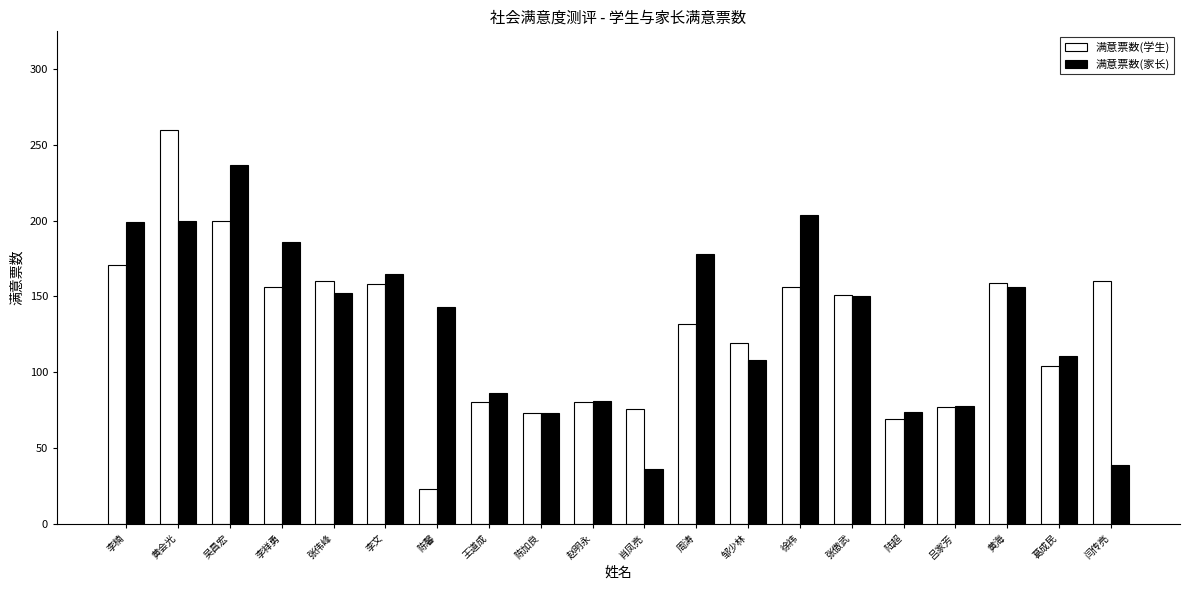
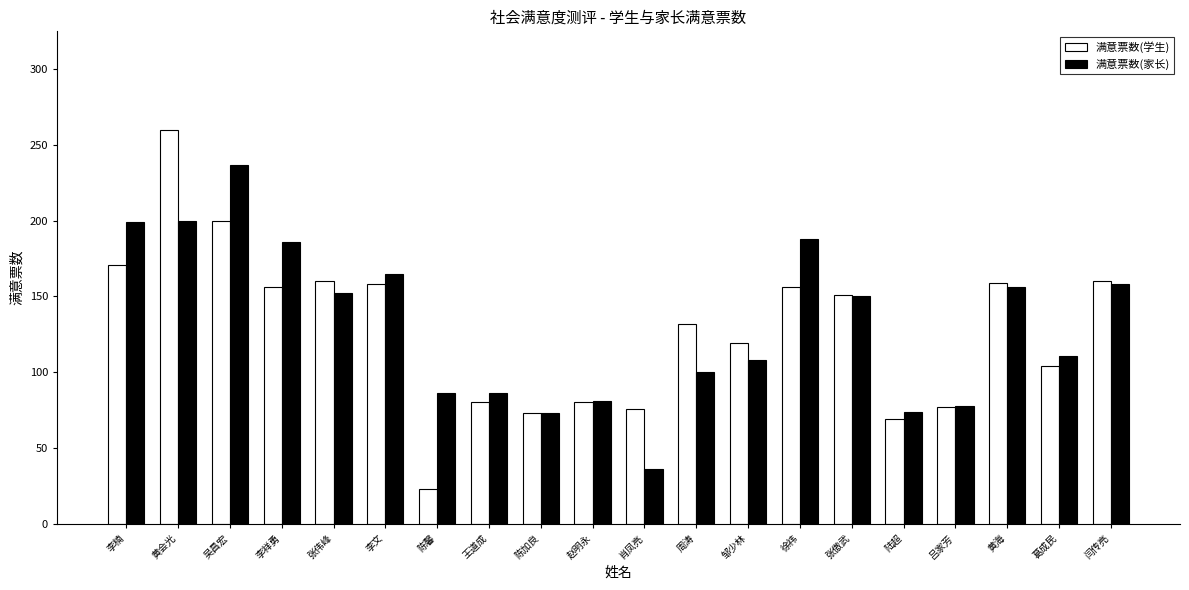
满意票数(家长), 陈馨: 143 -> 86
满意票数(家长), 周涛: 178 -> 100
满意票数(家长), 徐祎: 204 -> 188
满意票数(家长), 闫传亮: 39 -> 158
